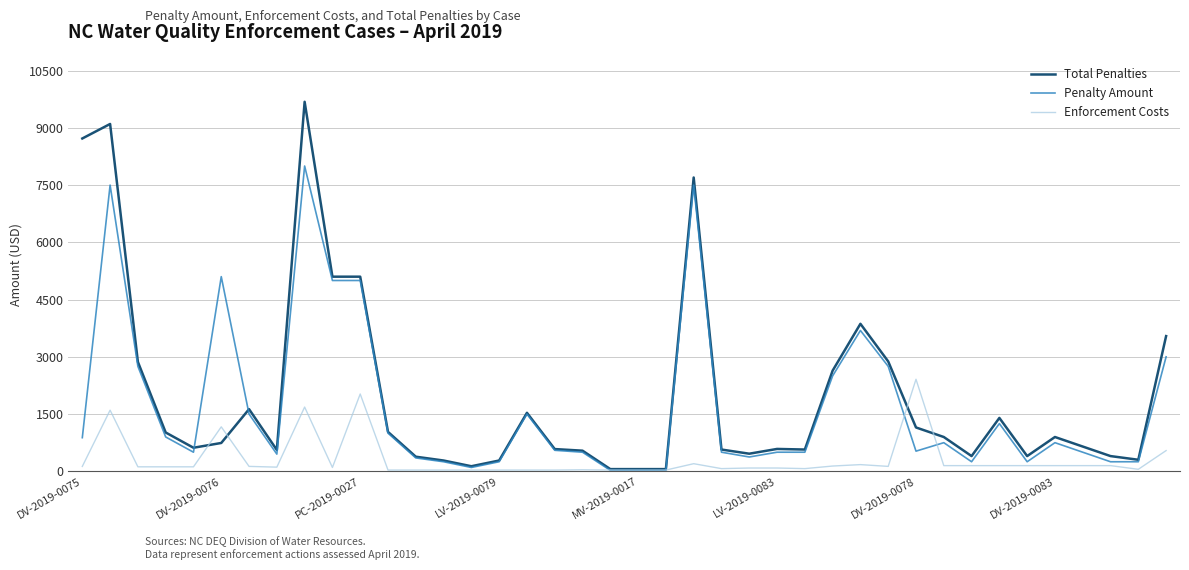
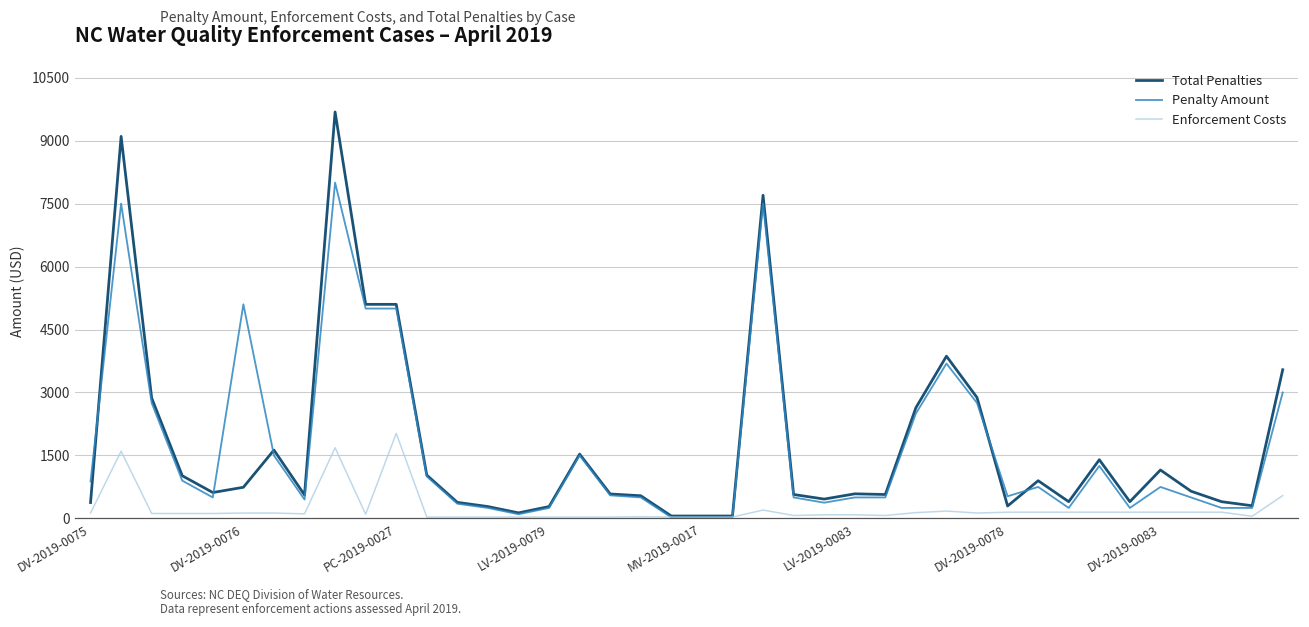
Total Penalties, DV-2019-0075: 8700 -> 400
Enforcement Costs, DV-2019-0076: 1200 -> 100
Total Penalties, DV-2019-0078: 1100 -> 300
Enforcement Costs, DV-2019-0078: 2400 -> 100
Total Penalties, DV-2019-0083: 900 -> 1200
